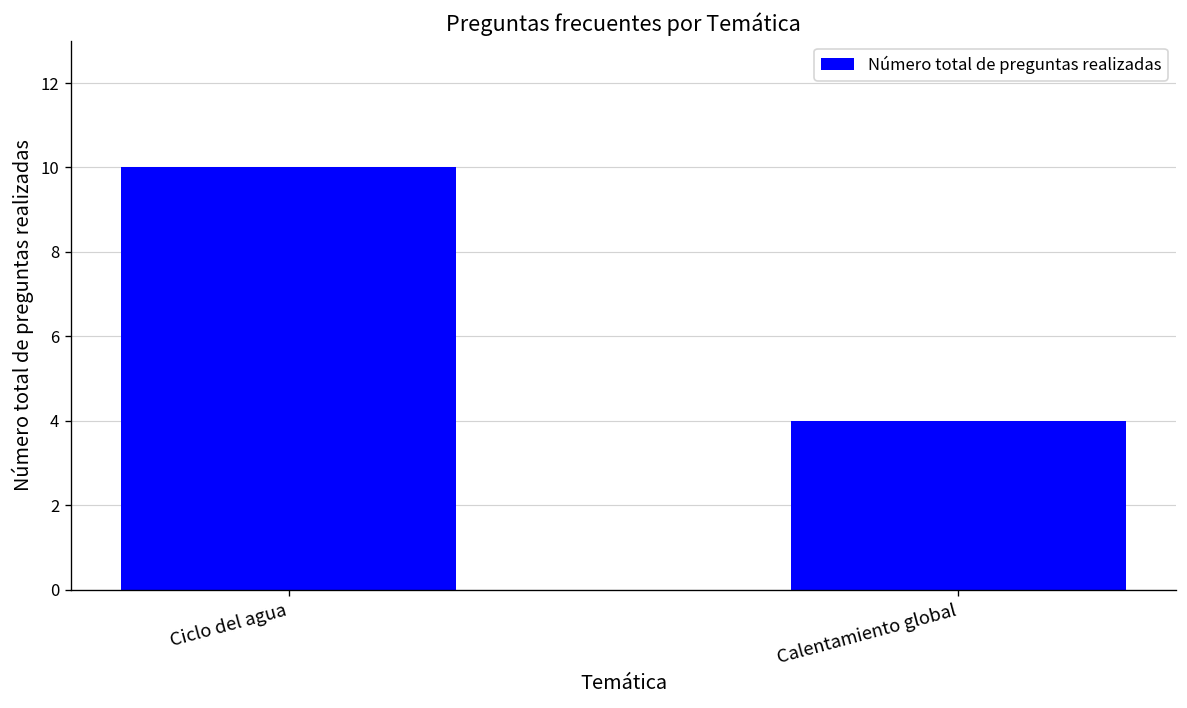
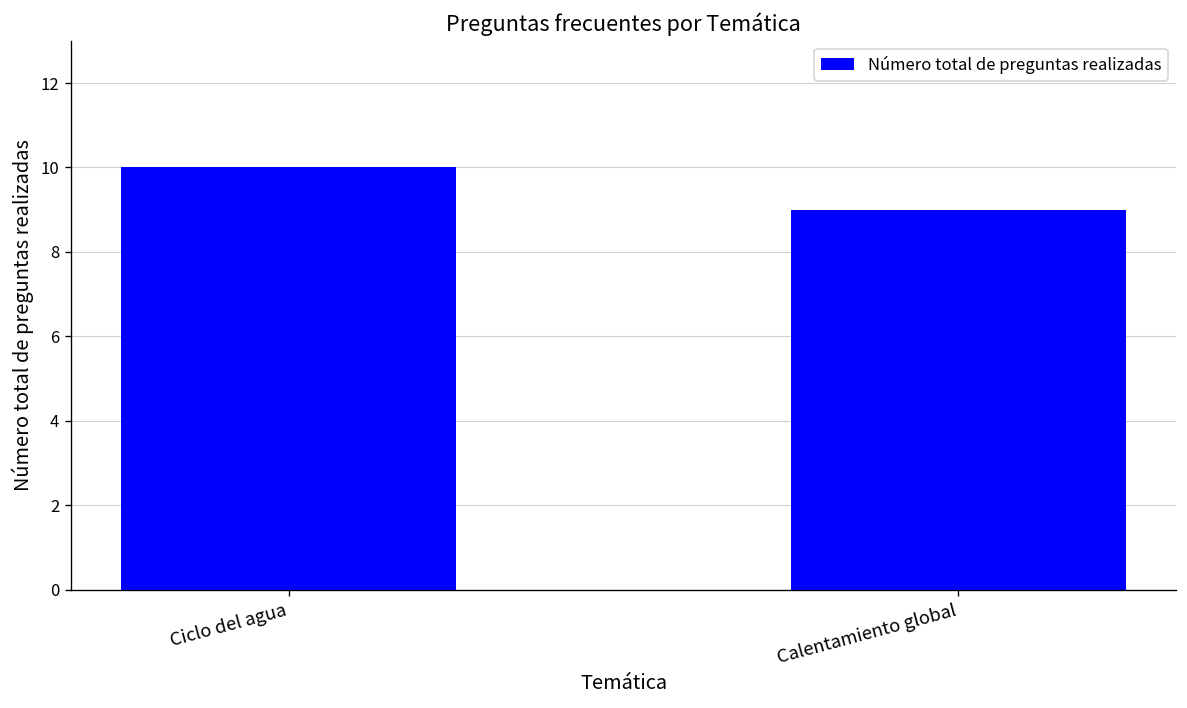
Calentamiento global: 4 -> 9
